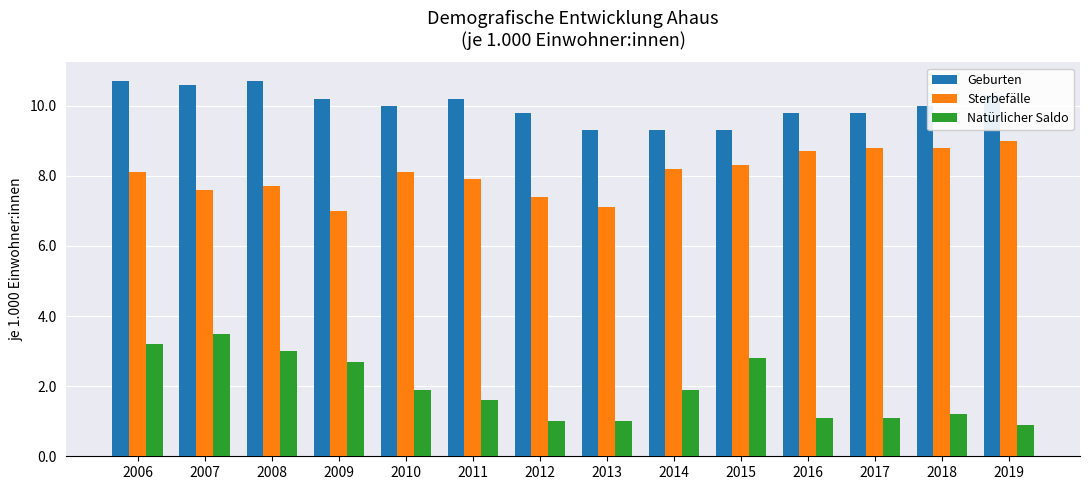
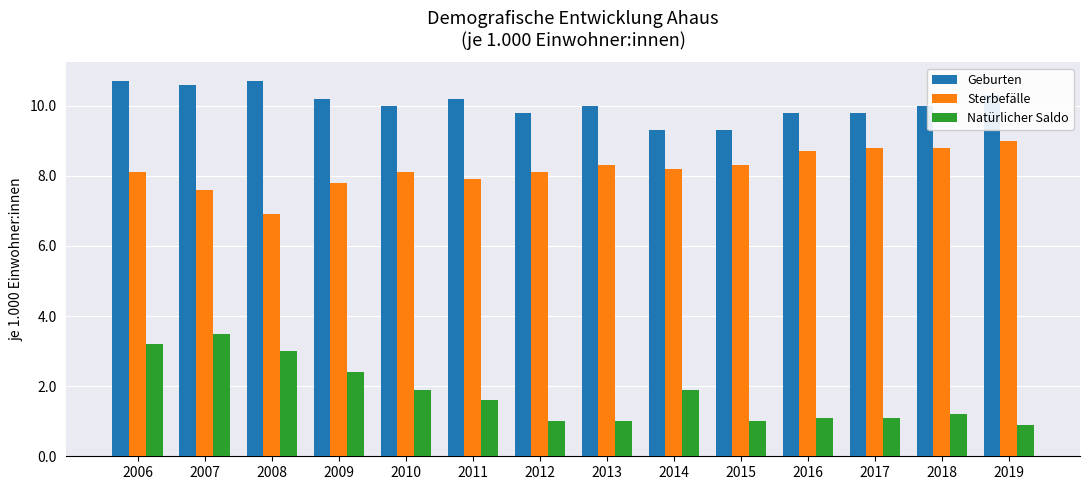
Sterbefälle, 2008: 7.7 -> 6.9
Sterbefälle, 2009: 7.0 -> 7.8
Natürlicher Saldo, 2009: 2.7 -> 2.4
Sterbefälle, 2012: 7.4 -> 8.1
Geburten, 2013: 9.3 -> 10.0
Sterbefälle, 2013: 7.1 -> 8.3
Natürlicher Saldo, 2015: 2.8 -> 1.0
